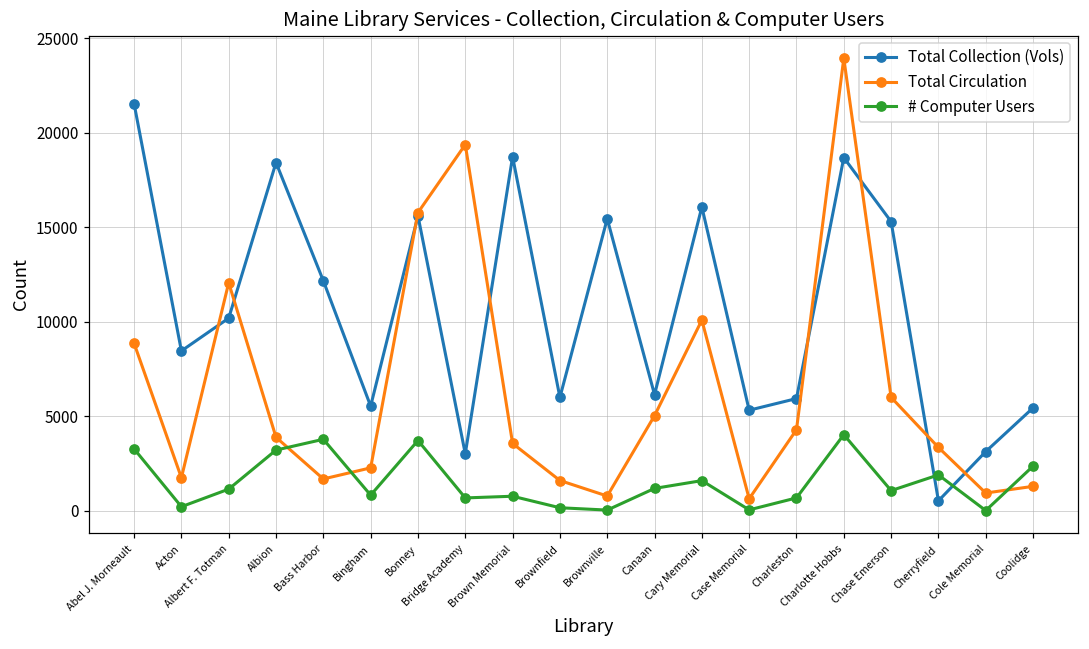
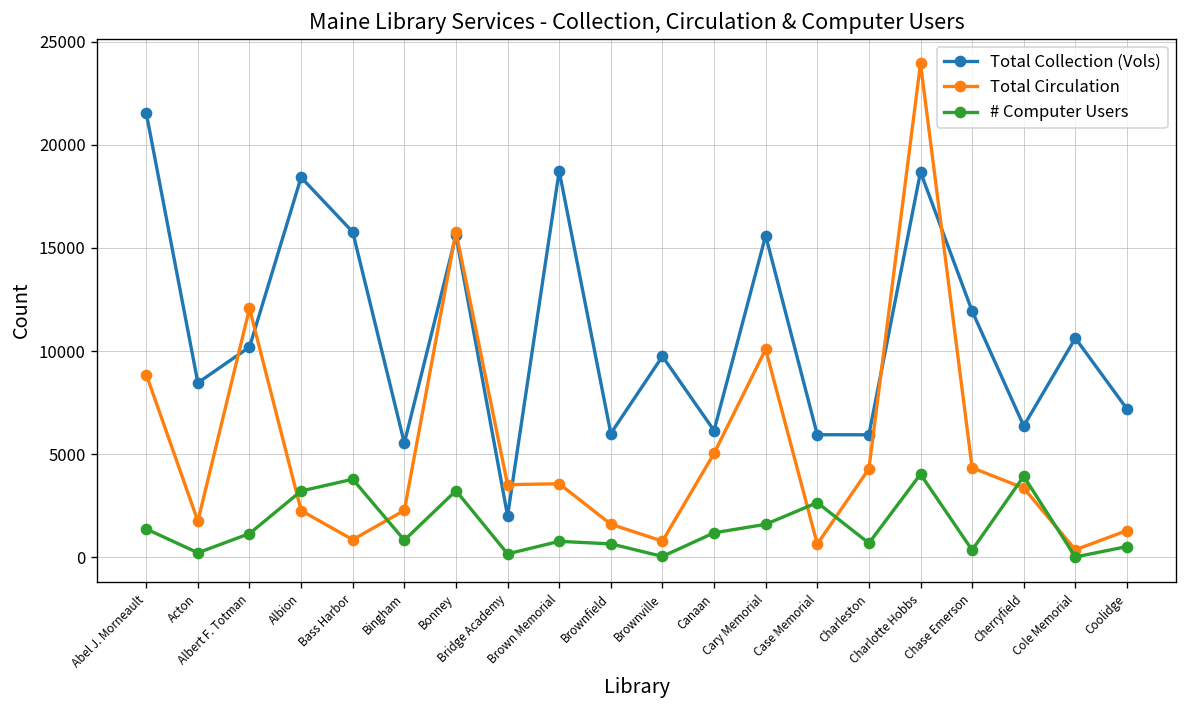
# Computer Users, Abel J. Morneault: 3300 -> 1400
Total Circulation, Albion: 3900 -> 2300
Total Collection (Vols), Bass Harbor: 12200 -> 15800
Total Circulation, Bass Harbor: 1700 -> 900
# Computer Users, Bonney: 3700 -> 3200
Total Collection (Vols), Bridge Academy: 3000 -> 2000
Total Circulation, Bridge Academy: 19400 -> 3500
# Computer Users, Bridge Academy: 700 -> 200
# Computer Users, Brownfield: 200 -> 700
Total Collection (Vols), Brownville: 15500 -> 9700
Total Collection (Vols), Cary Memorial: 16100 -> 15600
Total Collection (Vols), Case Memorial: 5300 -> 5900
# Computer Users, Case Memorial: 100 -> 2700
Total Collection (Vols), Chase Emerson: 15300 -> 11900
Total Circulation, Chase Emerson: 6000 -> 4300
# Computer Users, Chase Emerson: 1100 -> 400
Total Collection (Vols), Cherryfield: 500 -> 6400
# Computer Users, Cherryfield: 1900 -> 3900
Total Collection (Vols), Cole Memorial: 3100 -> 10600
Total Circulation, Cole Memorial: 900 -> 400
Total Collection (Vols), Coolidge: 5500 -> 7200
# Computer Users, Coolidge: 2400 -> 500
